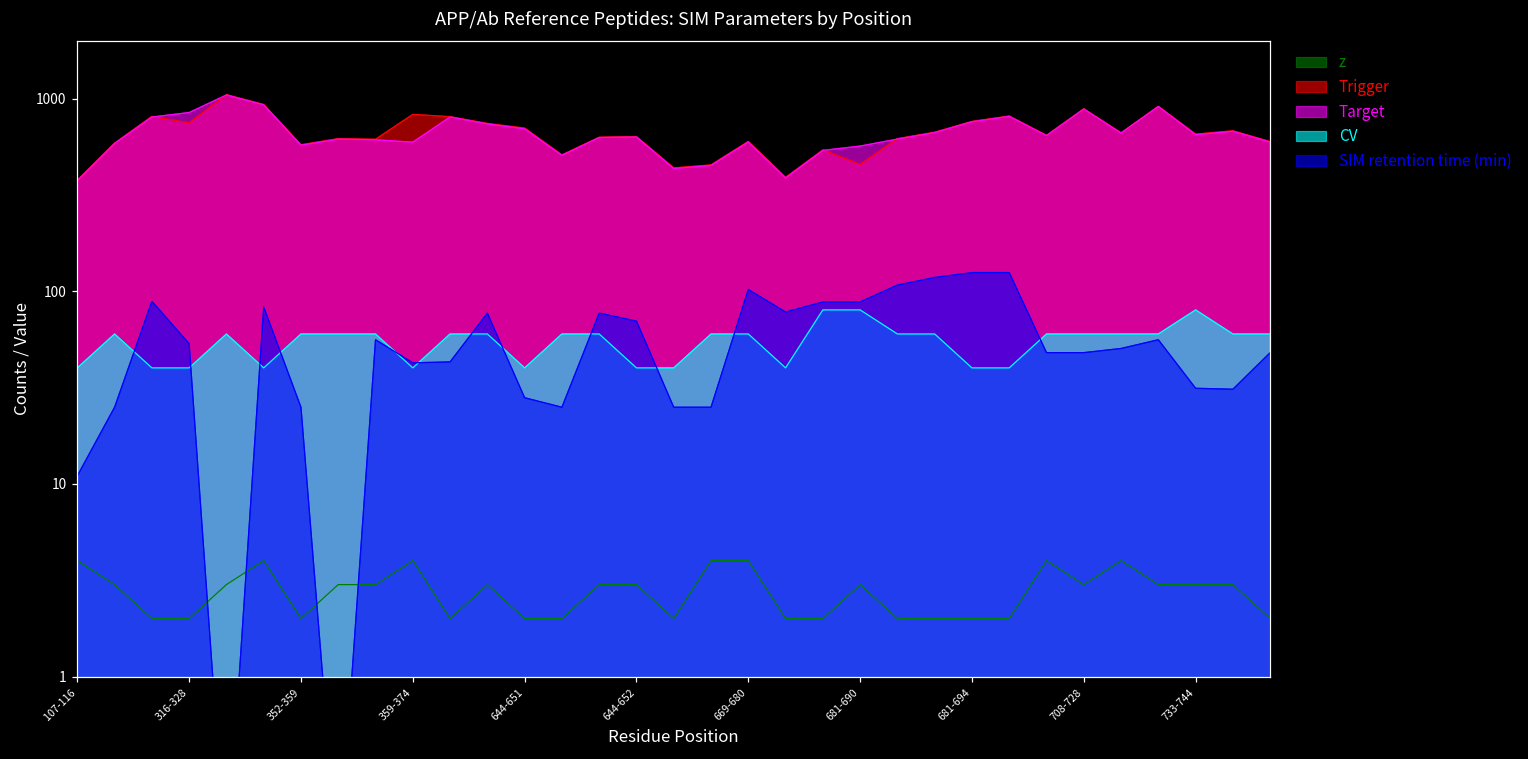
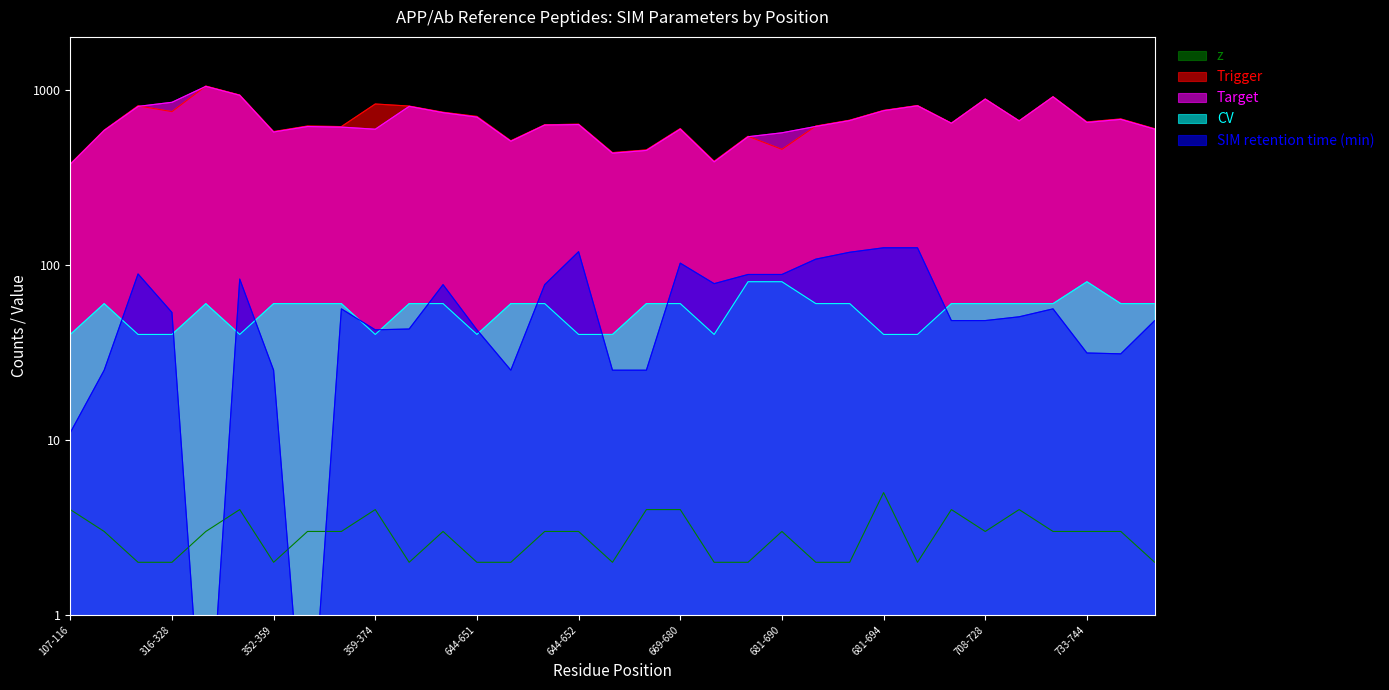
SIM retention time (min), 644-651: 28 -> 43
SIM retention time (min), 644-652: 70 -> 120
z, 681-694: 2 -> 5
